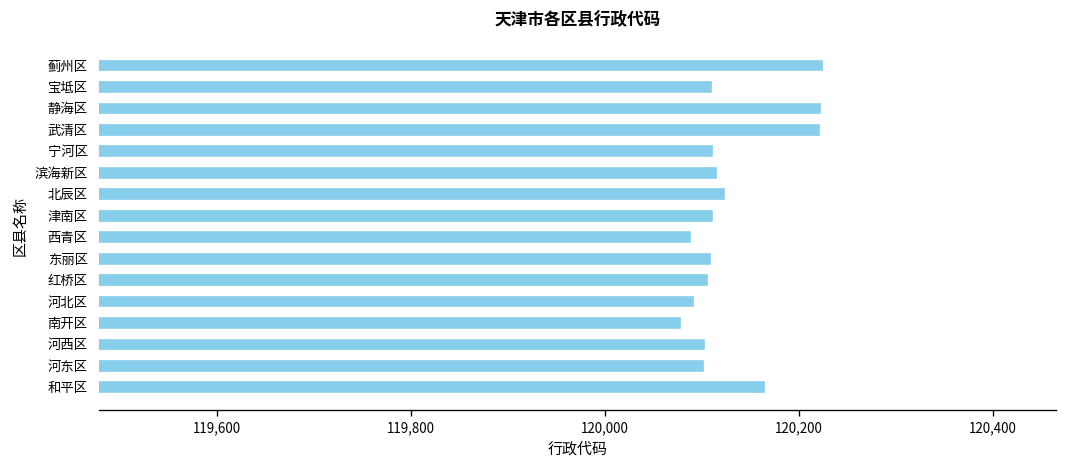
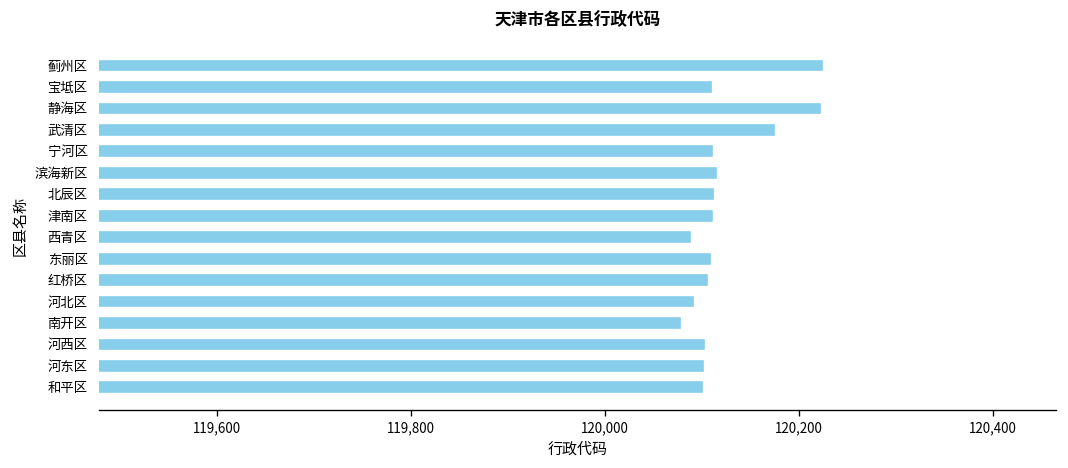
武清区: 120,220 -> 120,180
北辰区: 120,120 -> 120,110
和平区: 120,170 -> 120,100
